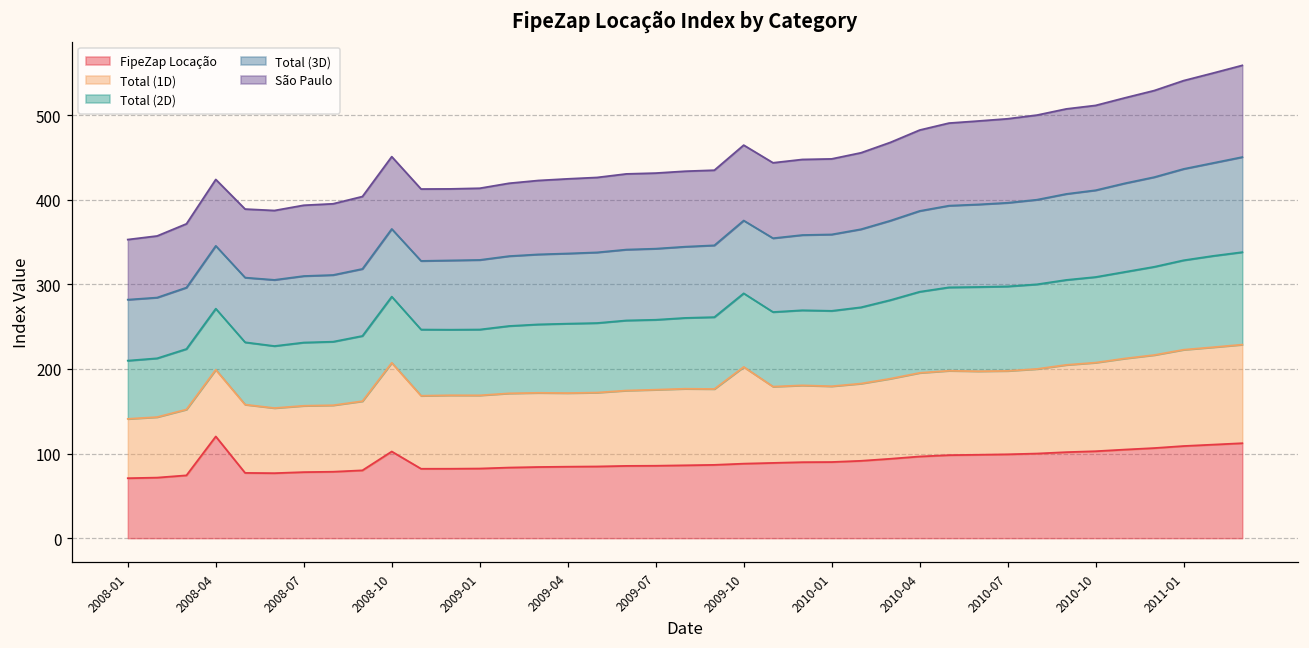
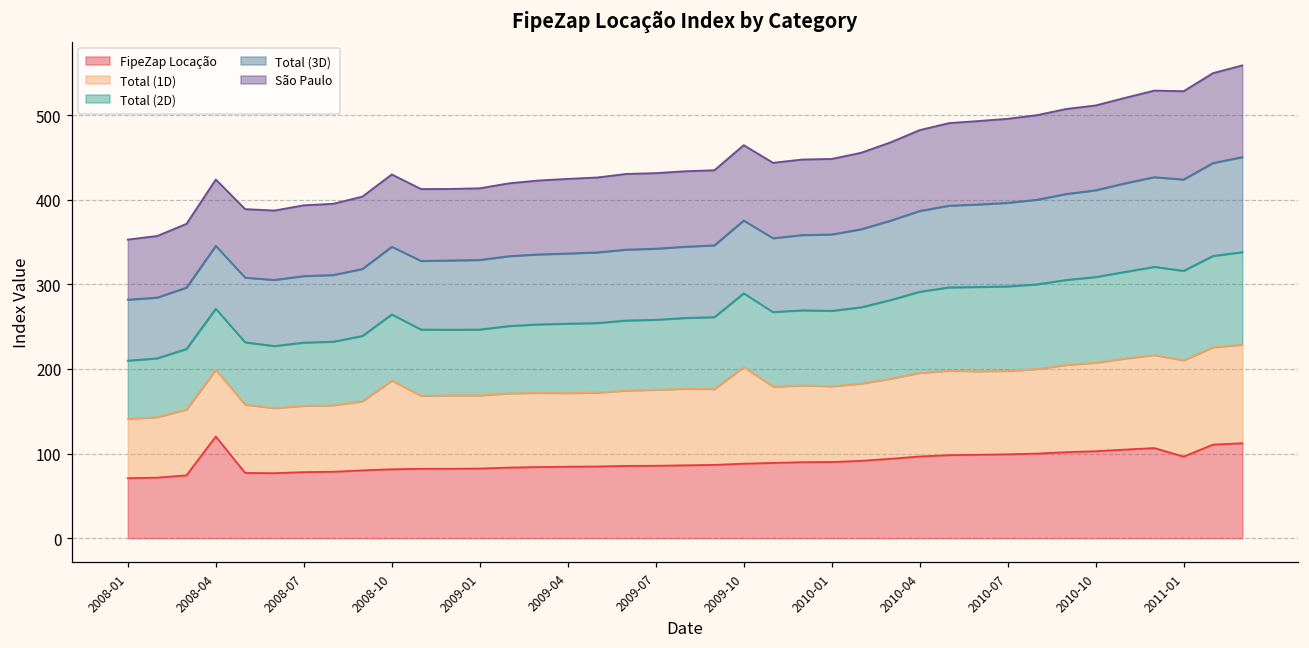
FipeZap Locação, 2008-10: 100 -> 80
FipeZap Locação, 2011-01: 110 -> 100
